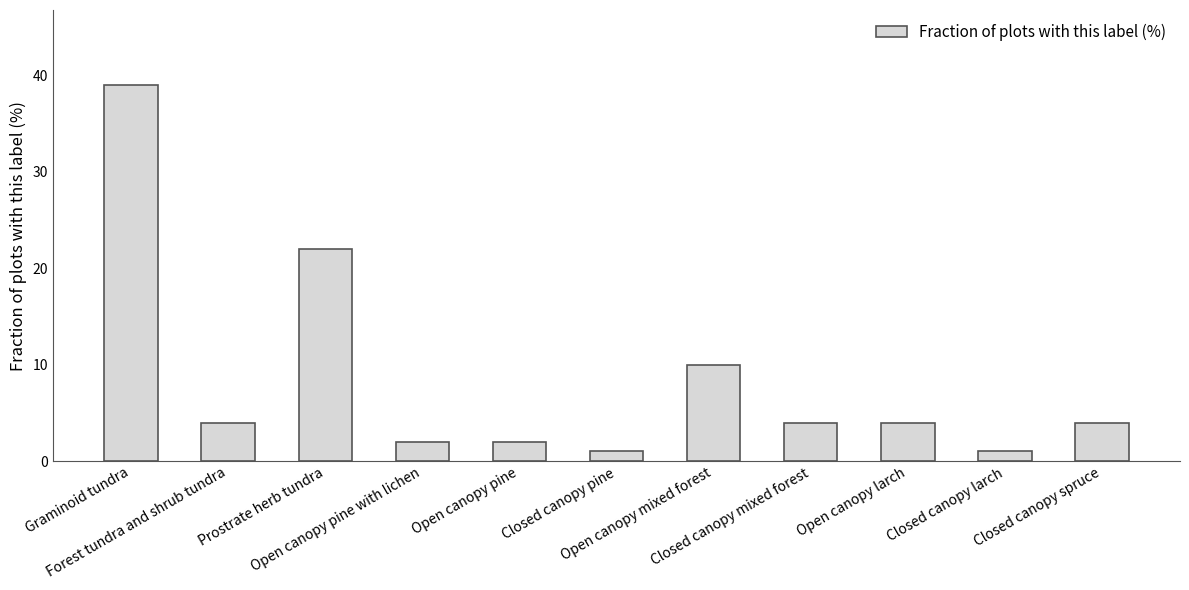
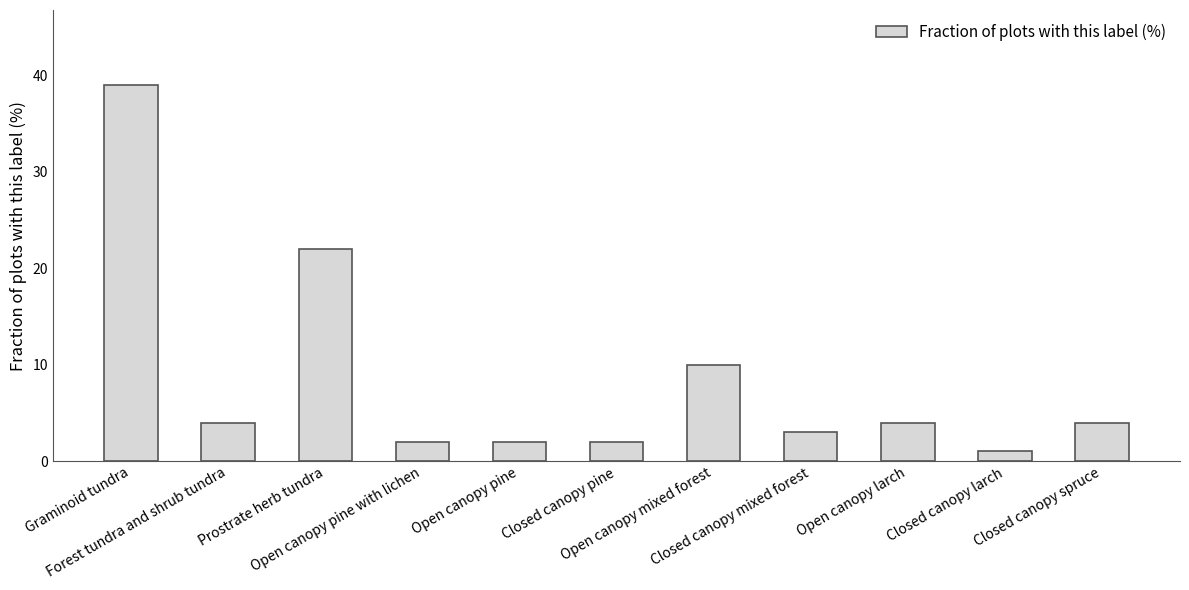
Closed canopy pine: 1 -> 2
Closed canopy mixed forest: 4 -> 3
